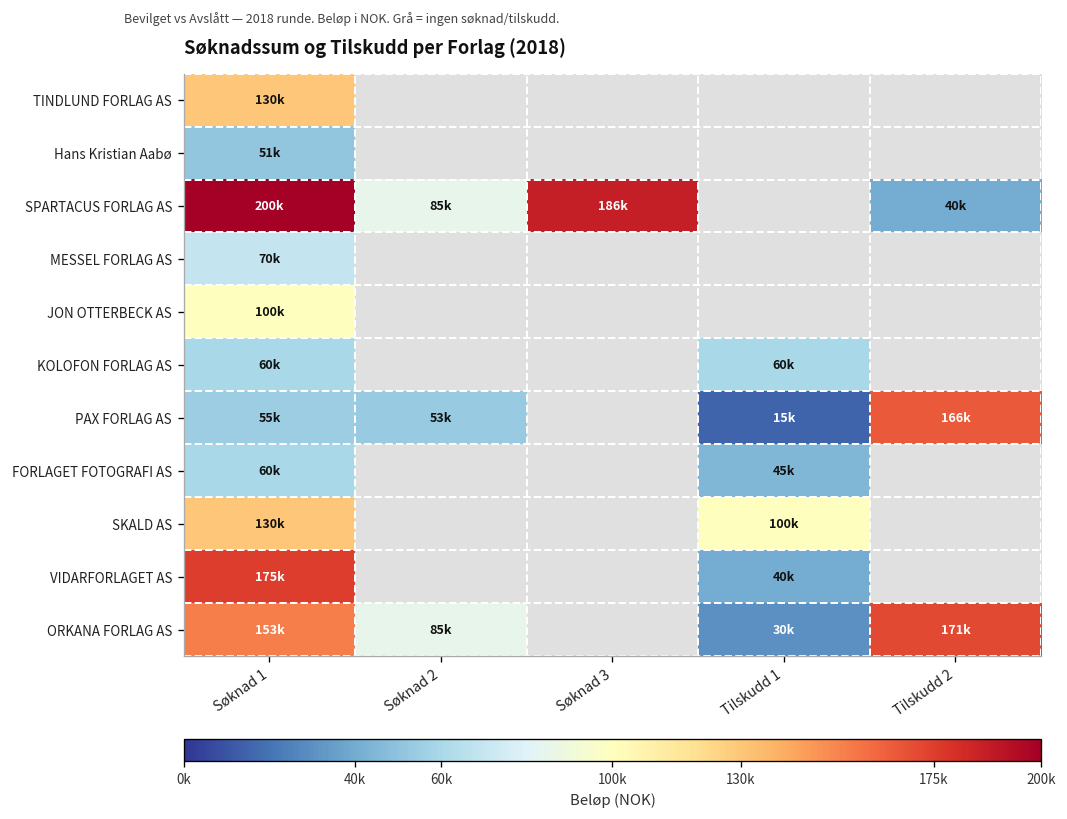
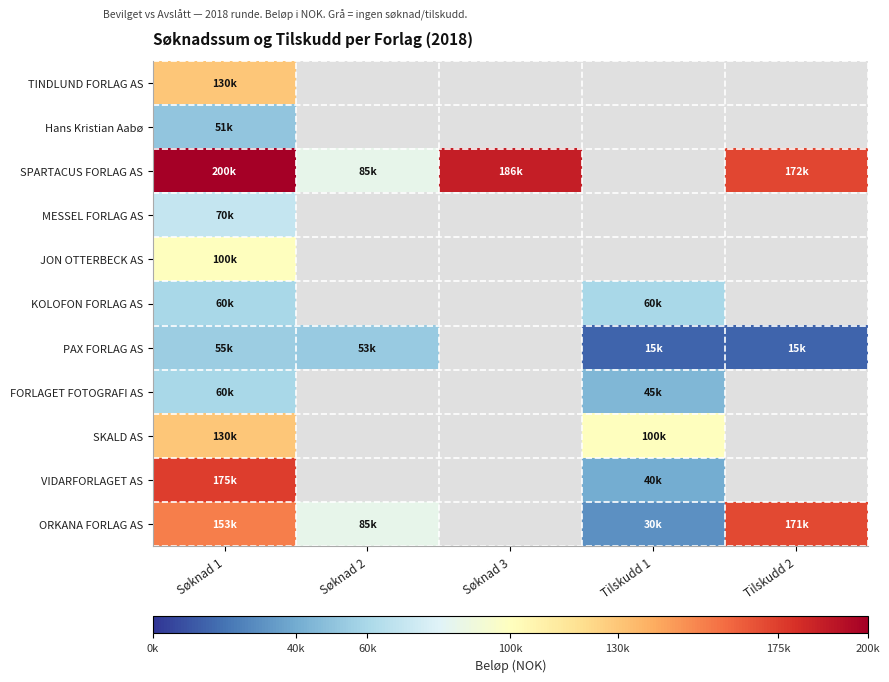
SPARTACUS FORLAG AS, Tilskudd 2: 40k -> 172k
PAX FORLAG AS, Tilskudd 2: 166k -> 15k
